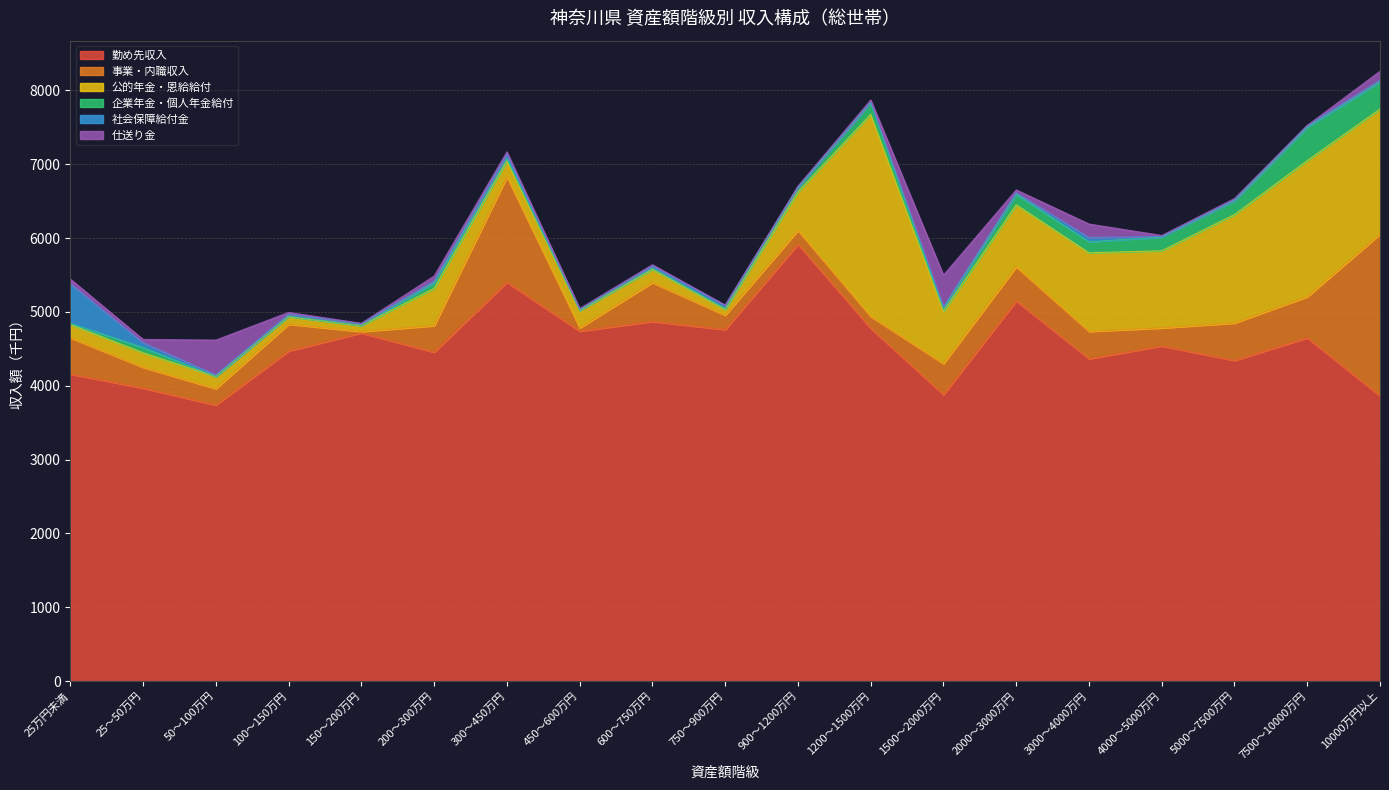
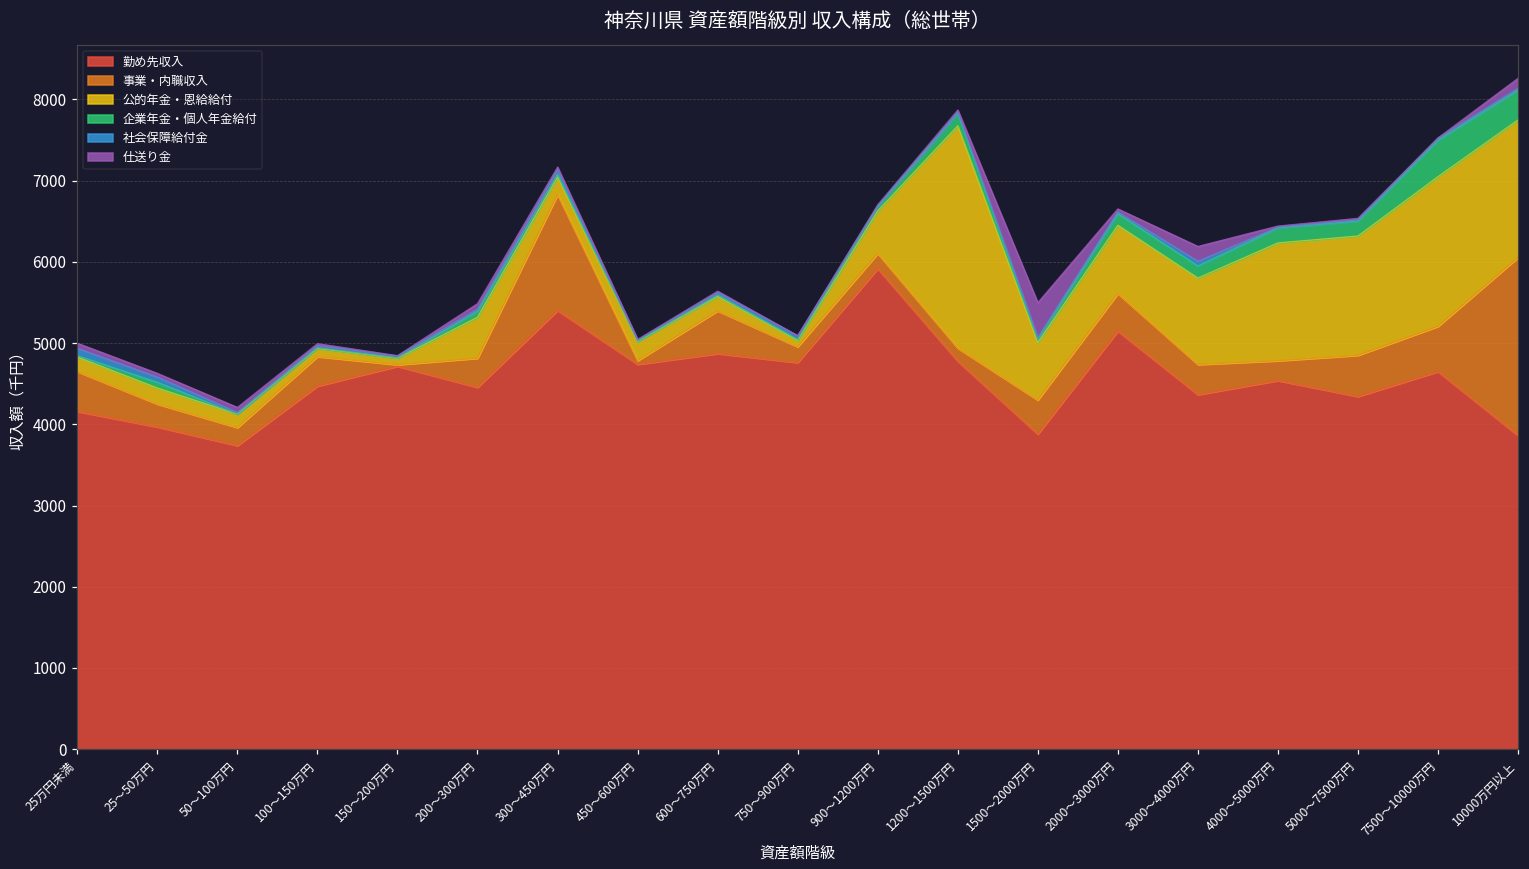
社会保障給付金, 25万円未満: 500 -> 100
仕送り金, 50～100万円: 500 -> 100
公的年金・恩給給付, 4000～5000万円: 1000 -> 1500
